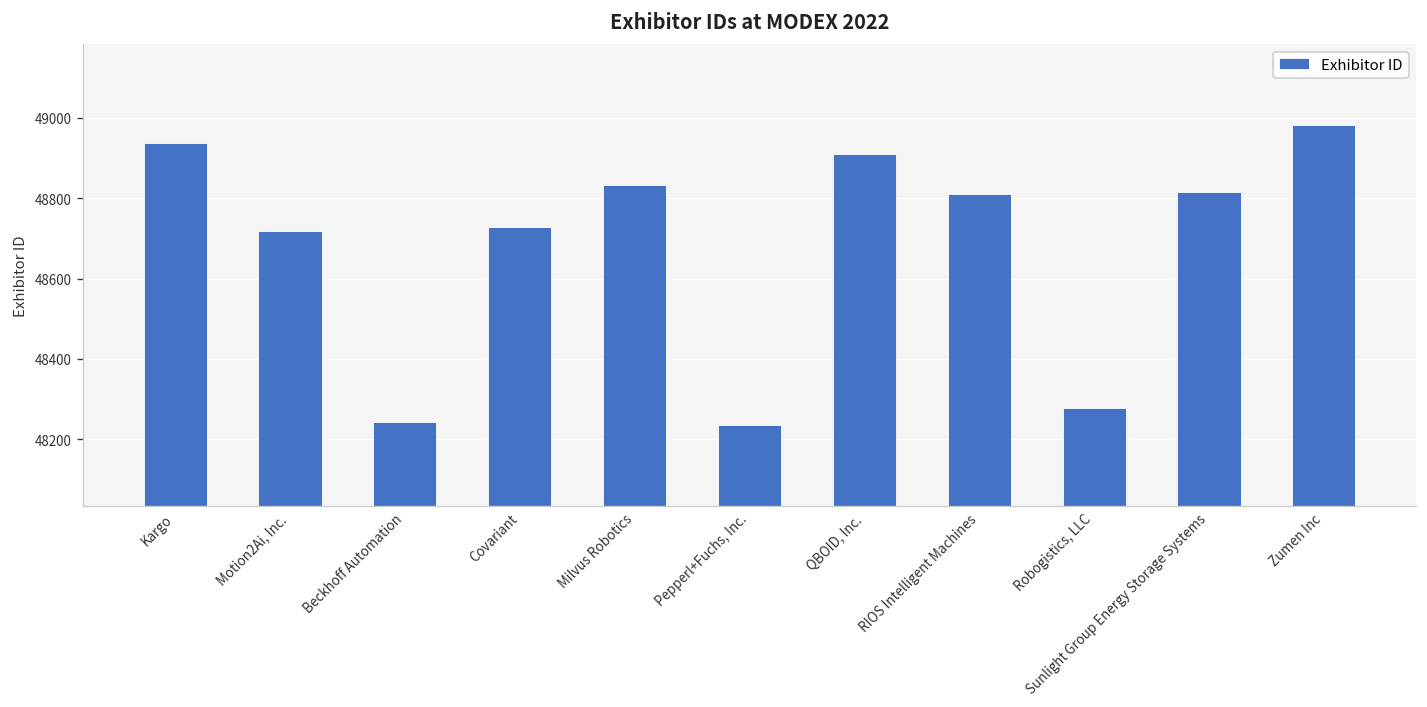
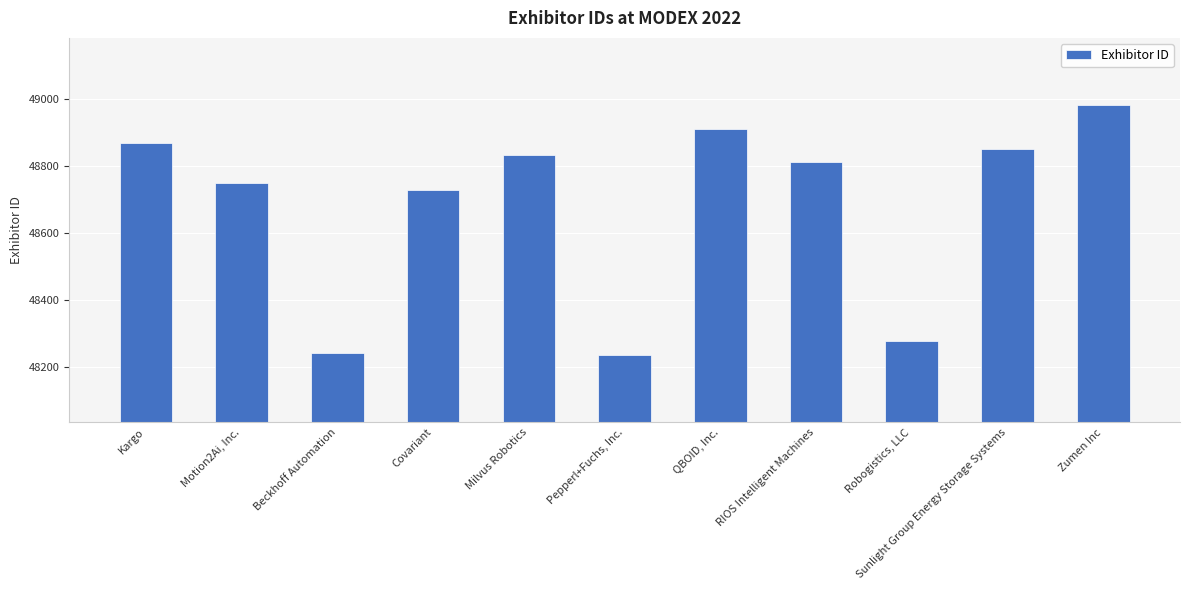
Kargo: 48940 -> 48870
Motion2Ai, Inc.: 48720 -> 48750
Sunlight Group Energy Storage Systems: 48810 -> 48850
